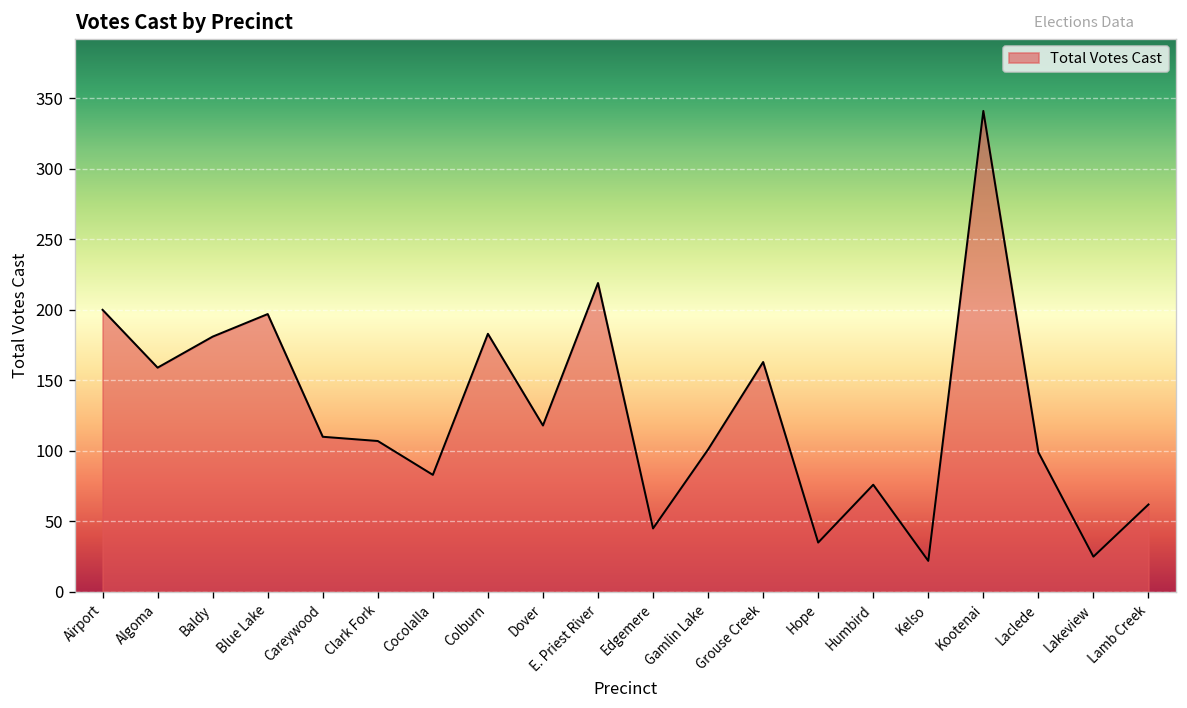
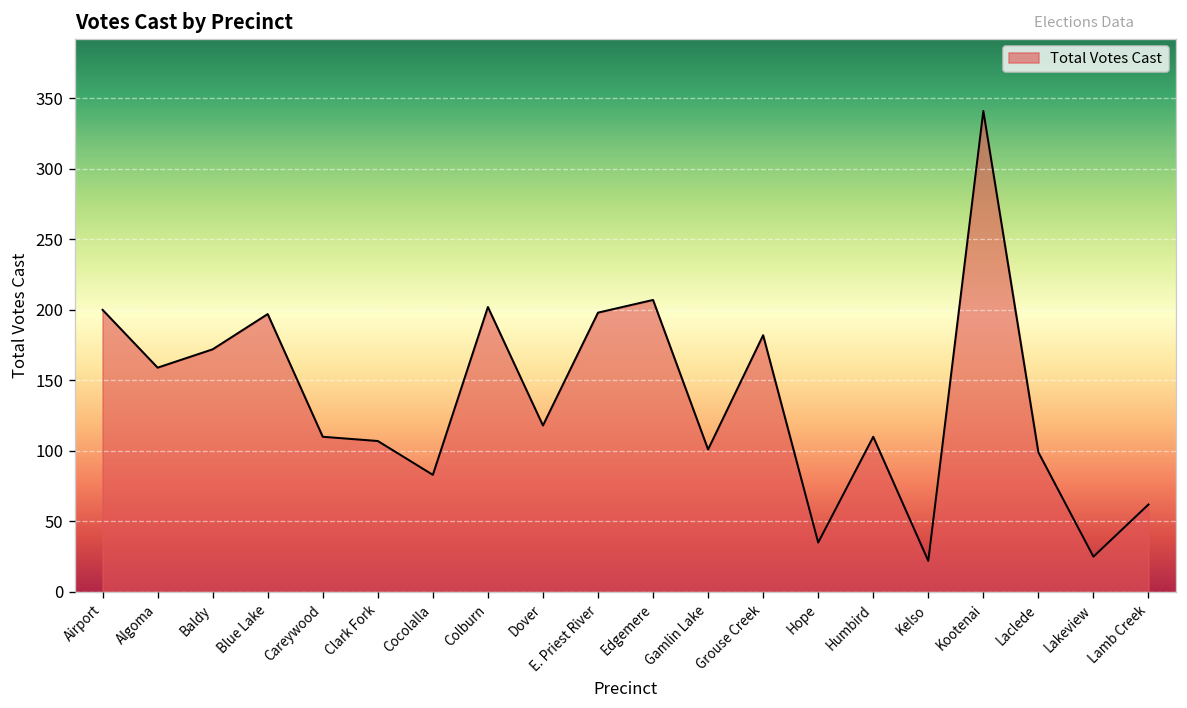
Baldy: 181 -> 172
Colburn: 183 -> 202
E. Priest River: 219 -> 198
Edgemere: 45 -> 207
Grouse Creek: 163 -> 182
Humbird: 76 -> 110
